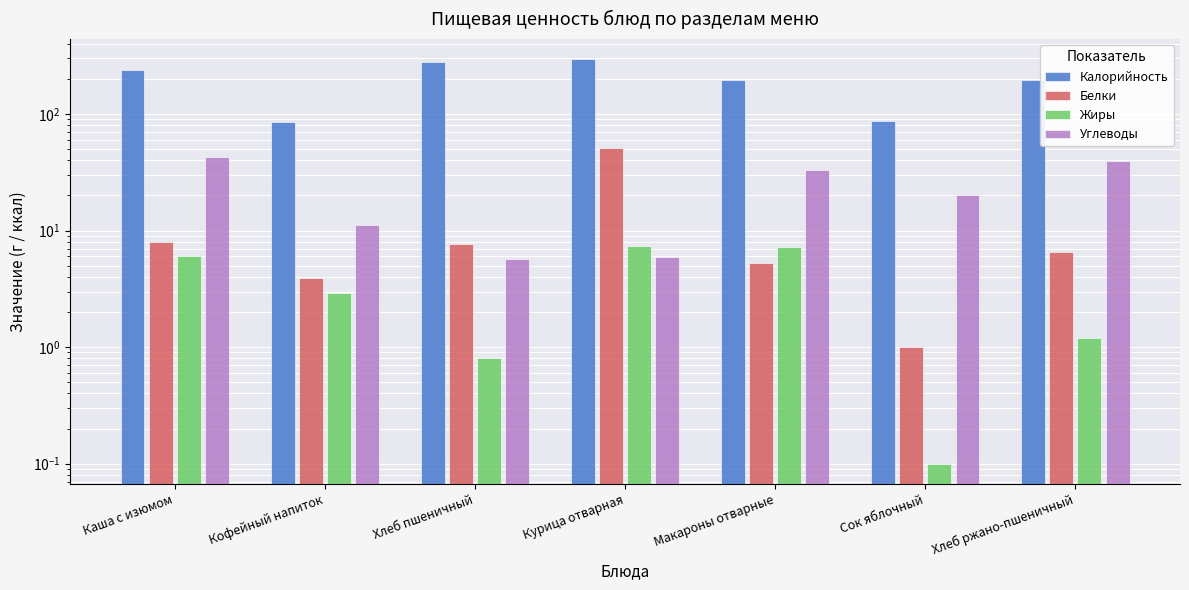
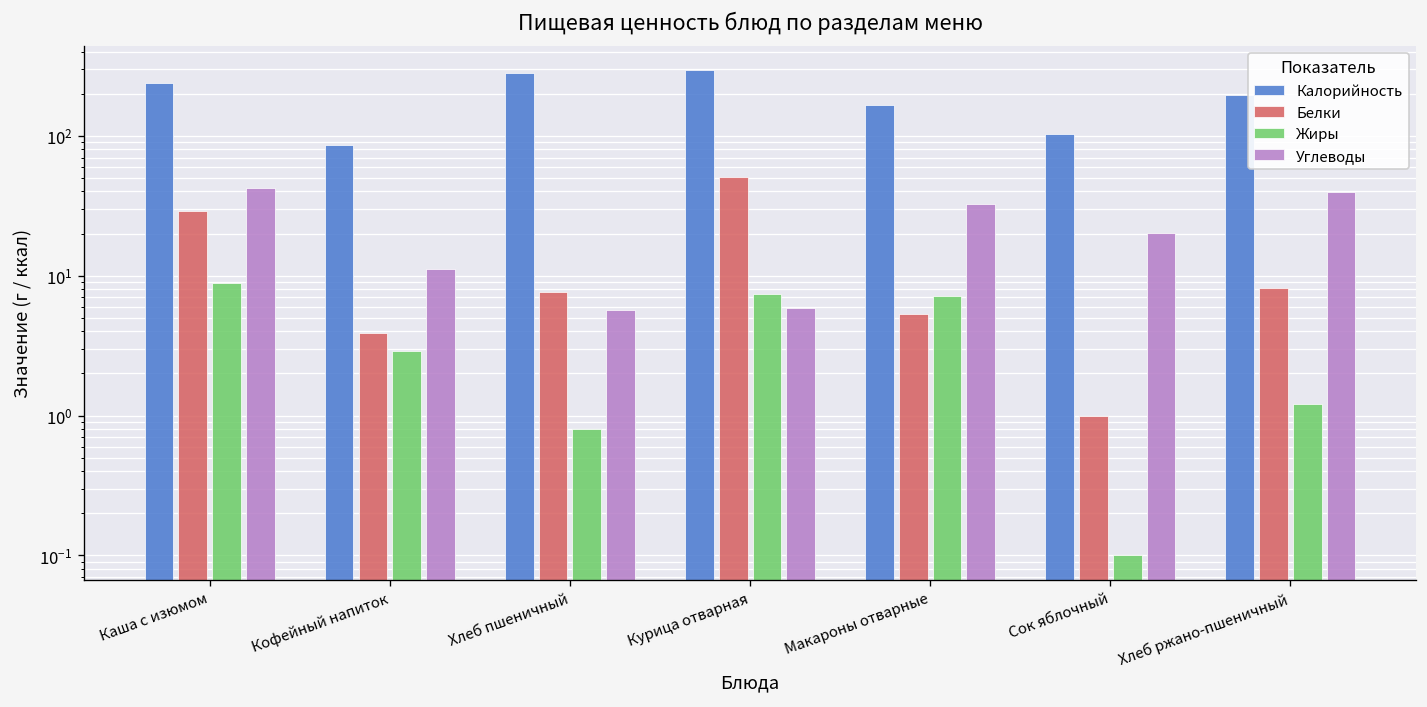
Белки, Каша с изюмом: 8 -> 29
Жиры, Каша с изюмом: 6 -> 9
Калорийность, Макароны отварные: 200 -> 170
Калорийность, Сок яблочный: 90 -> 100
Белки, Хлеб ржано-пшеничный: 7 -> 8
